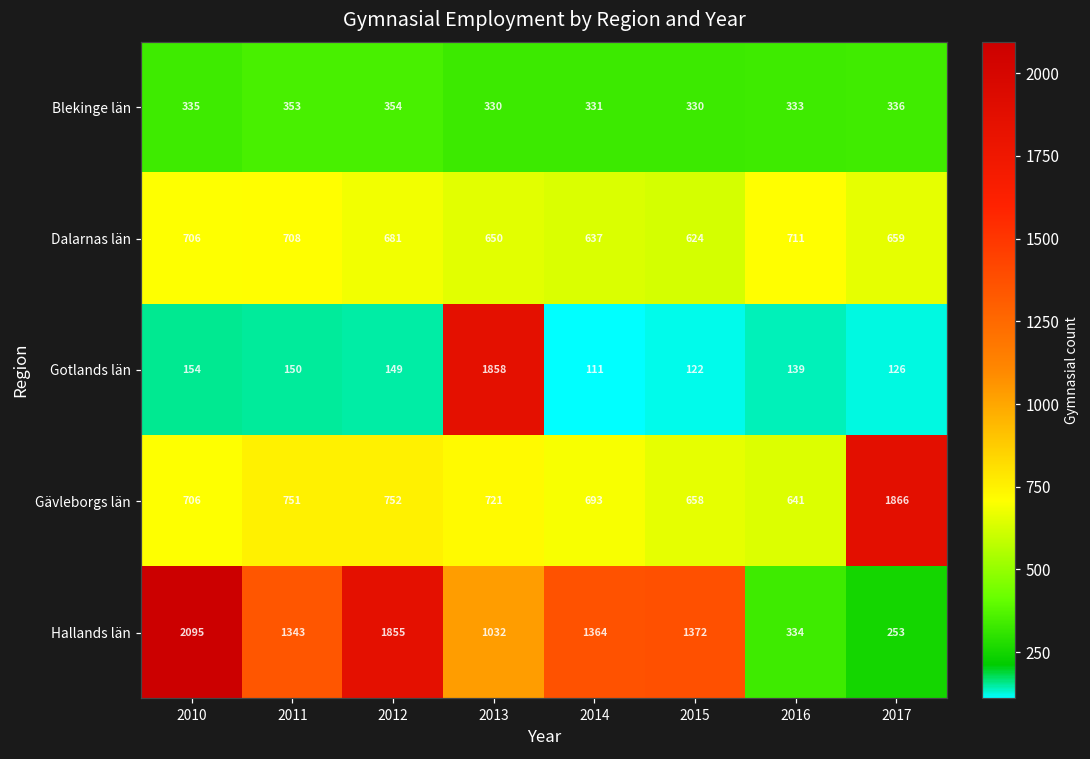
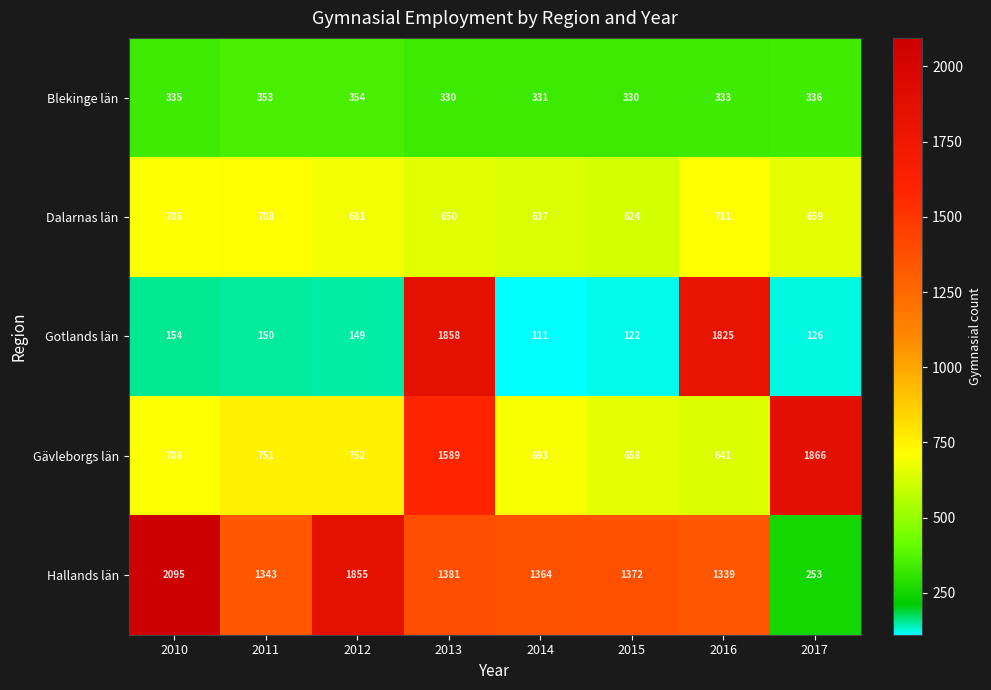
Gotlands län, 2016: 139 -> 1825
Gävleborgs län, 2013: 721 -> 1589
Hallands län, 2013: 1032 -> 1381
Hallands län, 2016: 334 -> 1339
